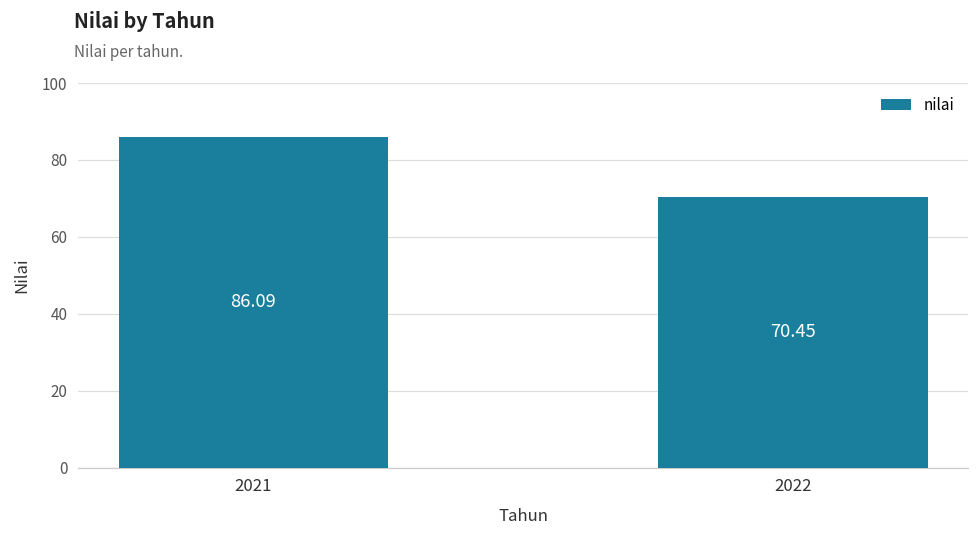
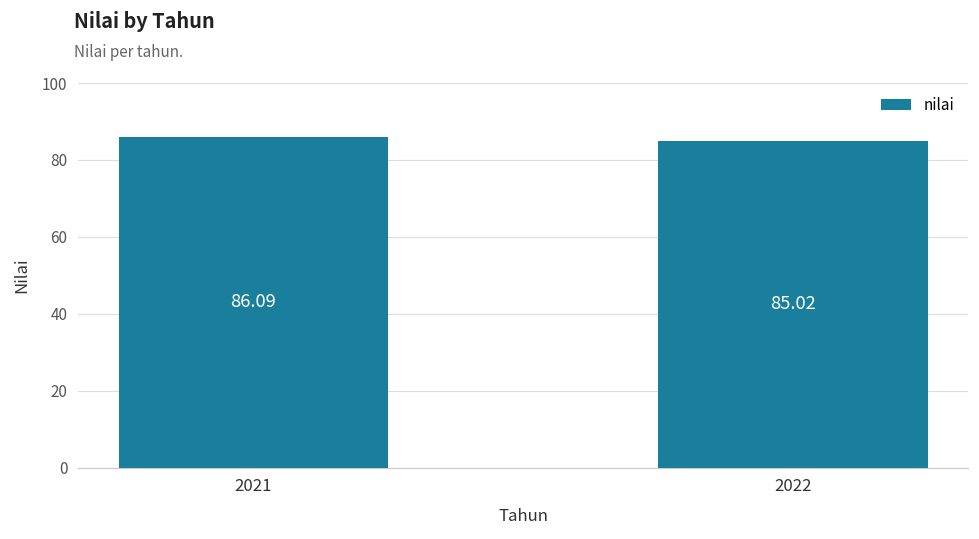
2022: 70.45 -> 85.02
